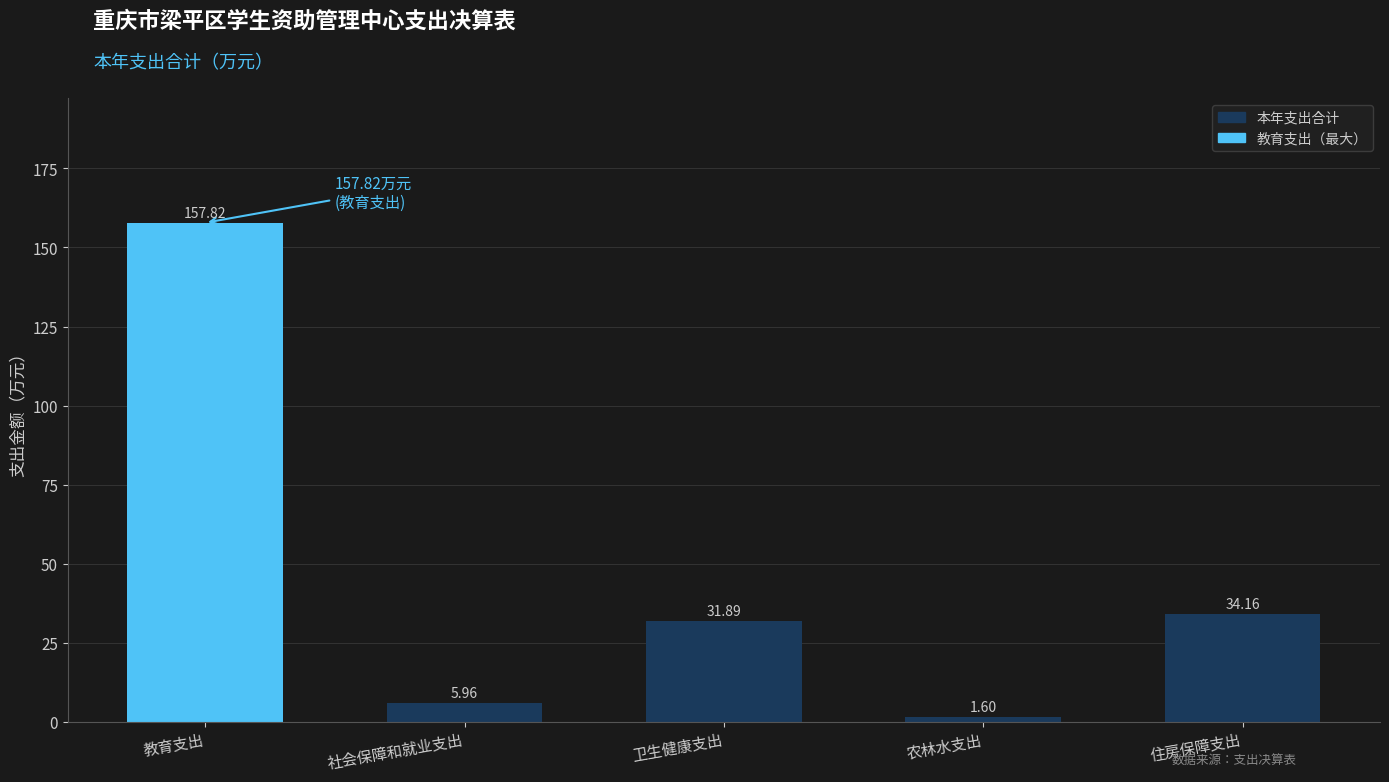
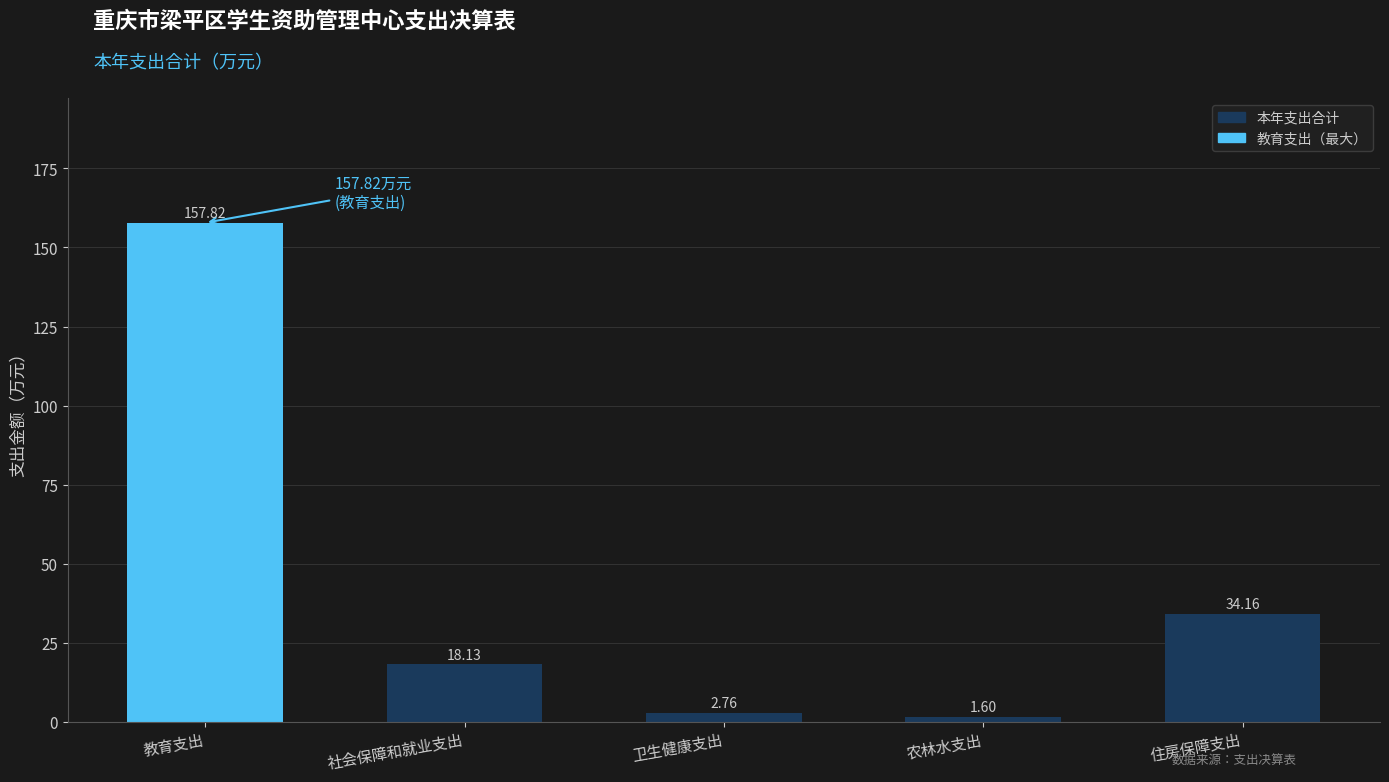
社会保障和就业支出: 5.96 -> 18.13
卫生健康支出: 31.89 -> 2.76
